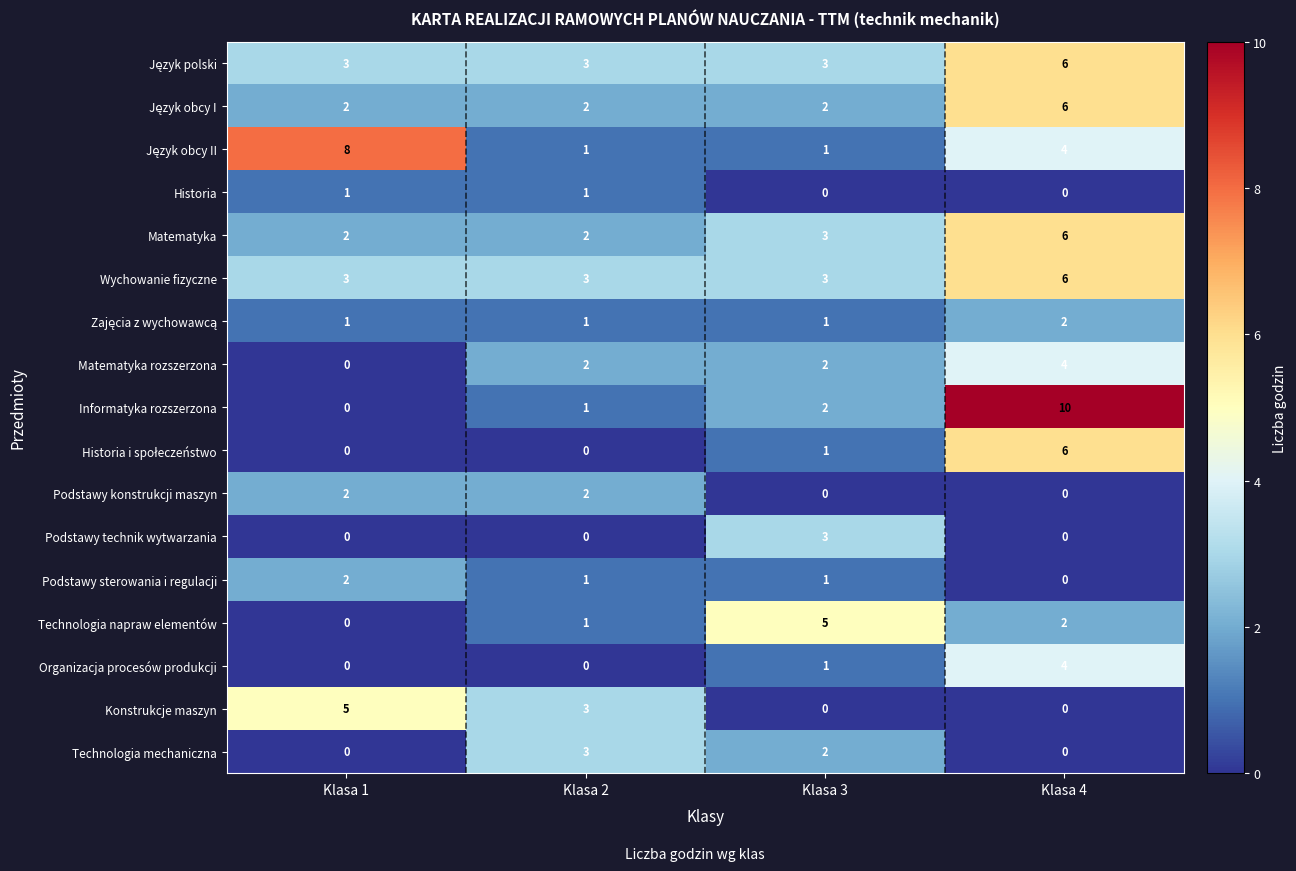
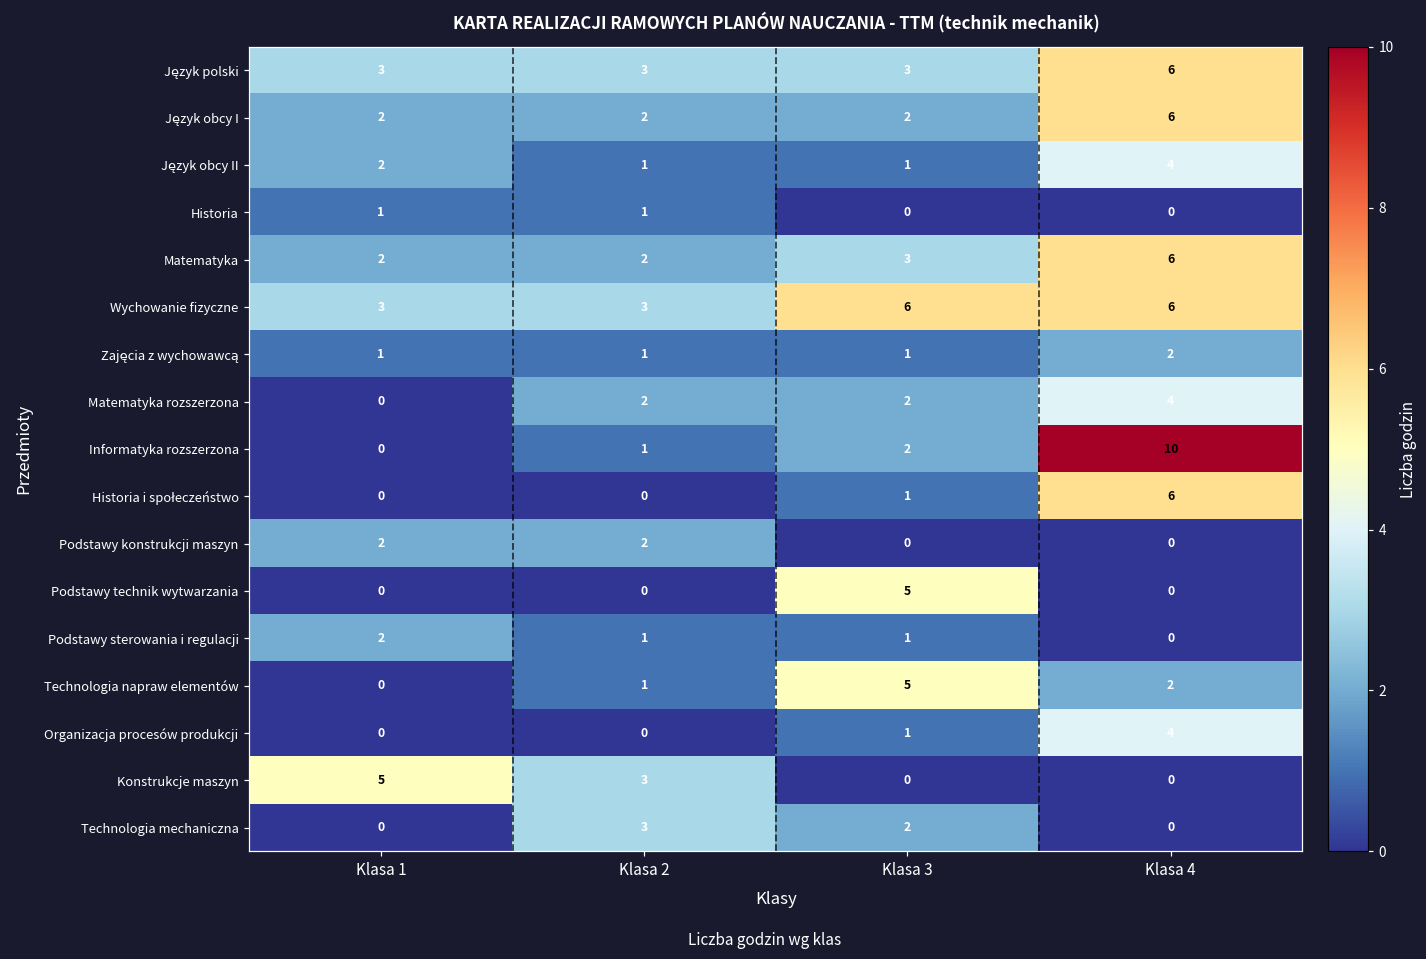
Język obcy II, Klasa 1: 8 -> 2
Wychowanie fizyczne, Klasa 3: 3 -> 6
Podstawy technik wytwarzania, Klasa 3: 3 -> 5
